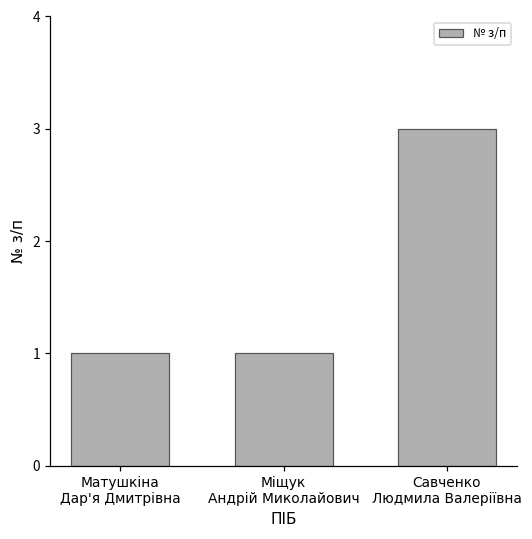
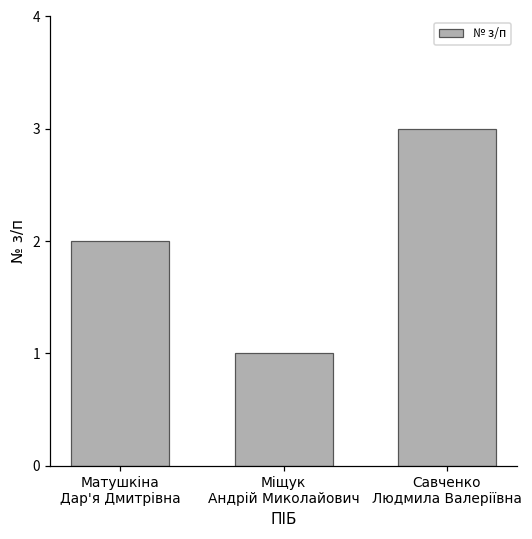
Матушкіна Дар'я Дмитрівна: 1 -> 2
